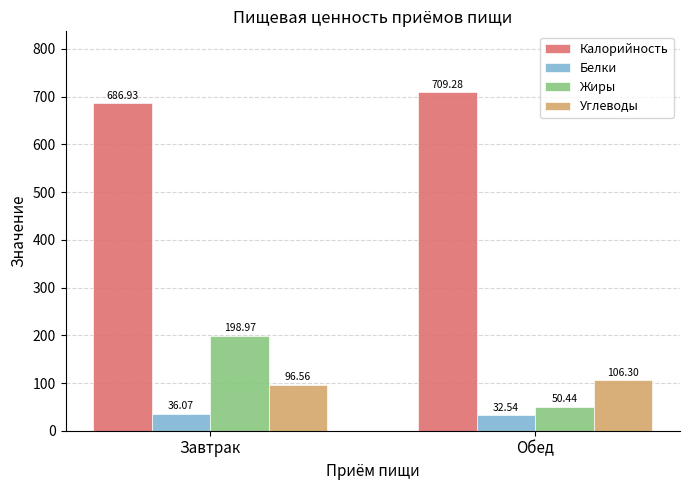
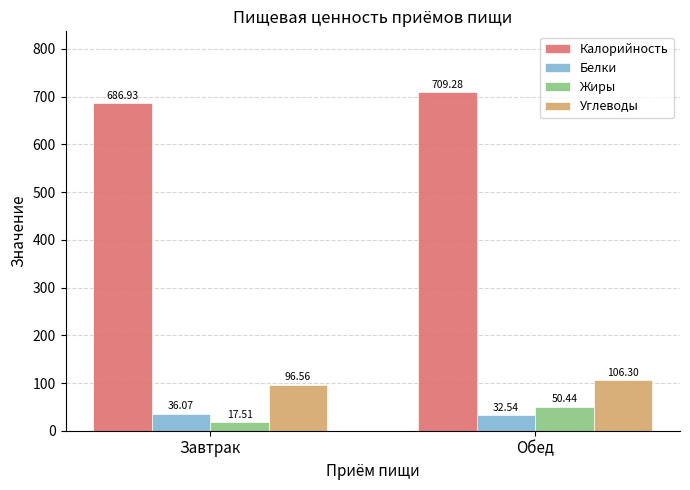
Жиры, Завтрак: 198.97 -> 17.51
